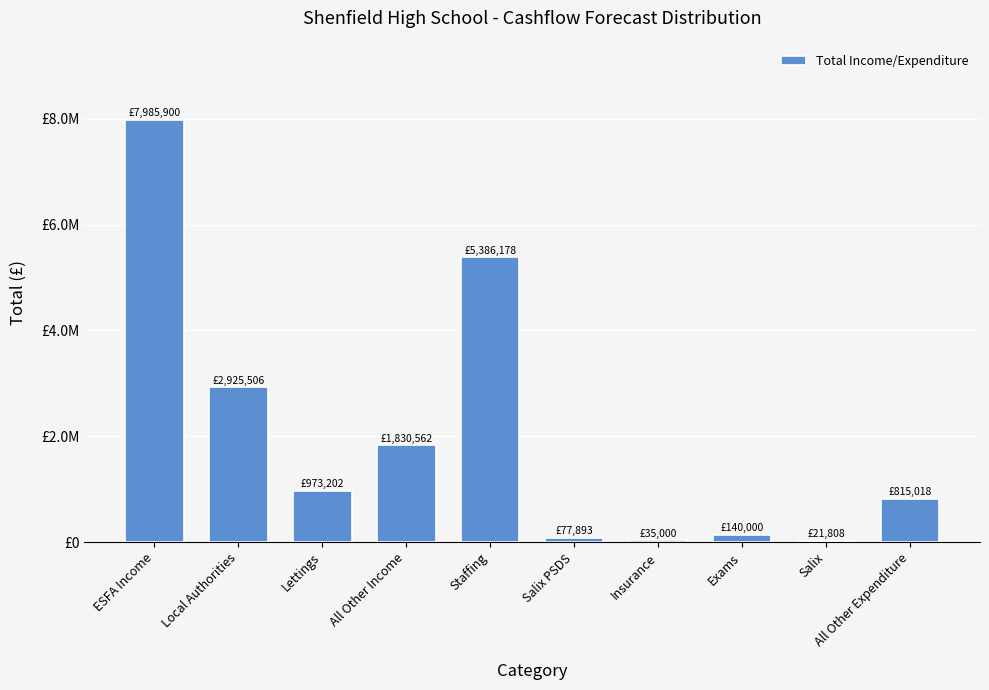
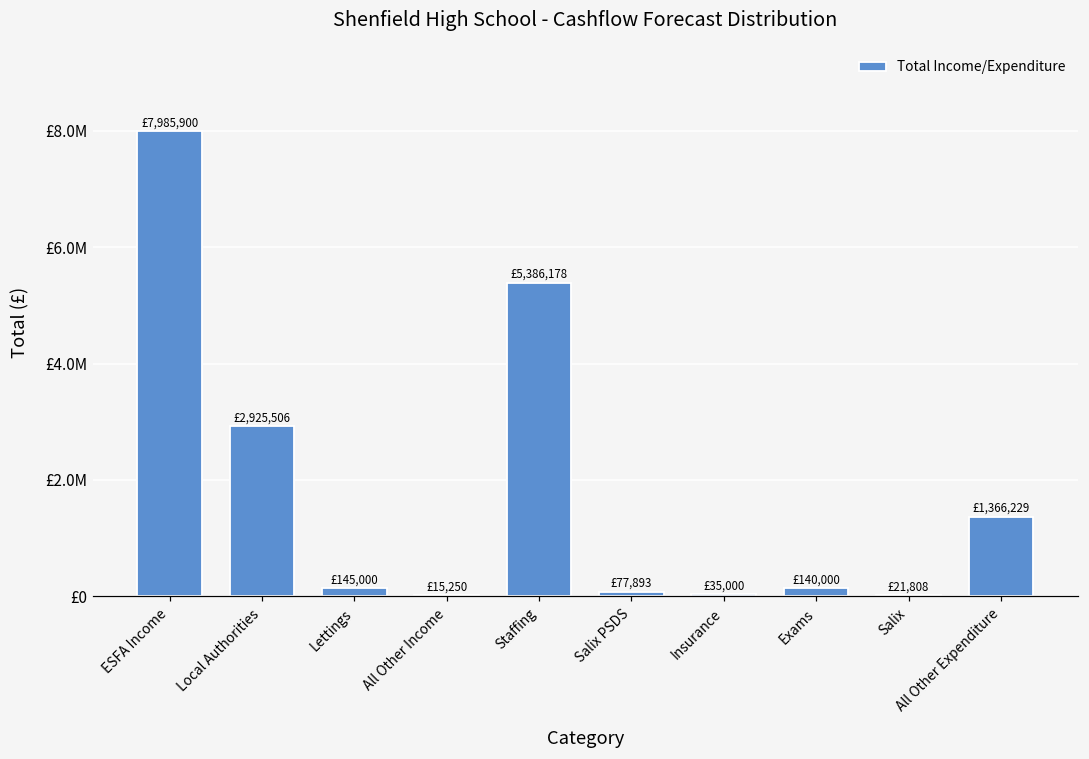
Lettings: £973,202 -> £145,000
All Other Income: £1,830,562 -> £15,250
All Other Expenditure: £815,018 -> £1,366,229
